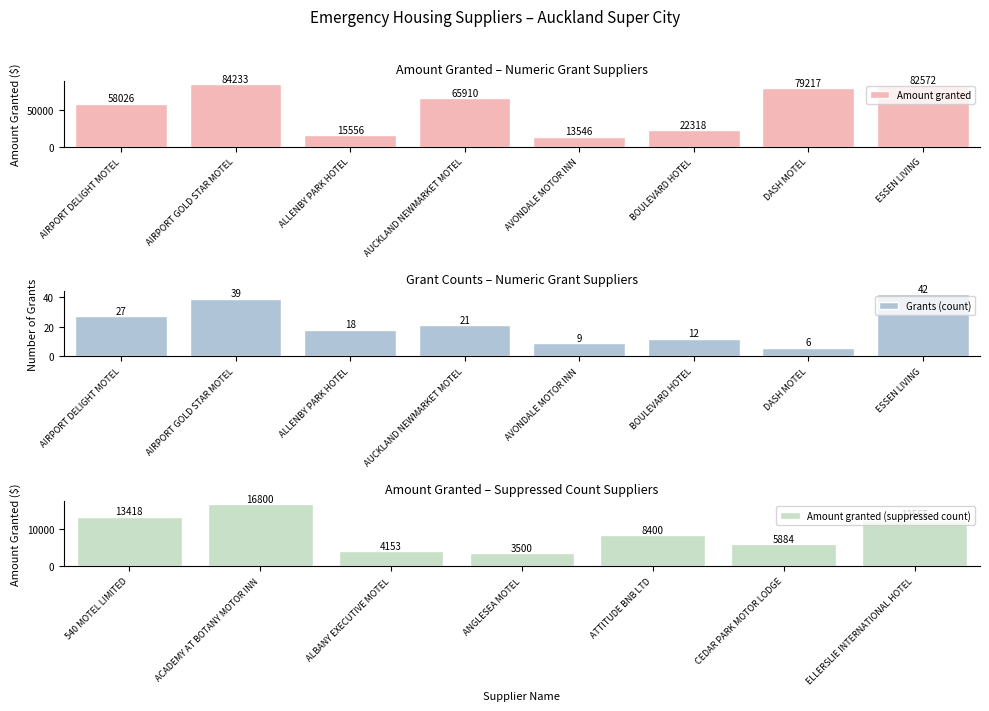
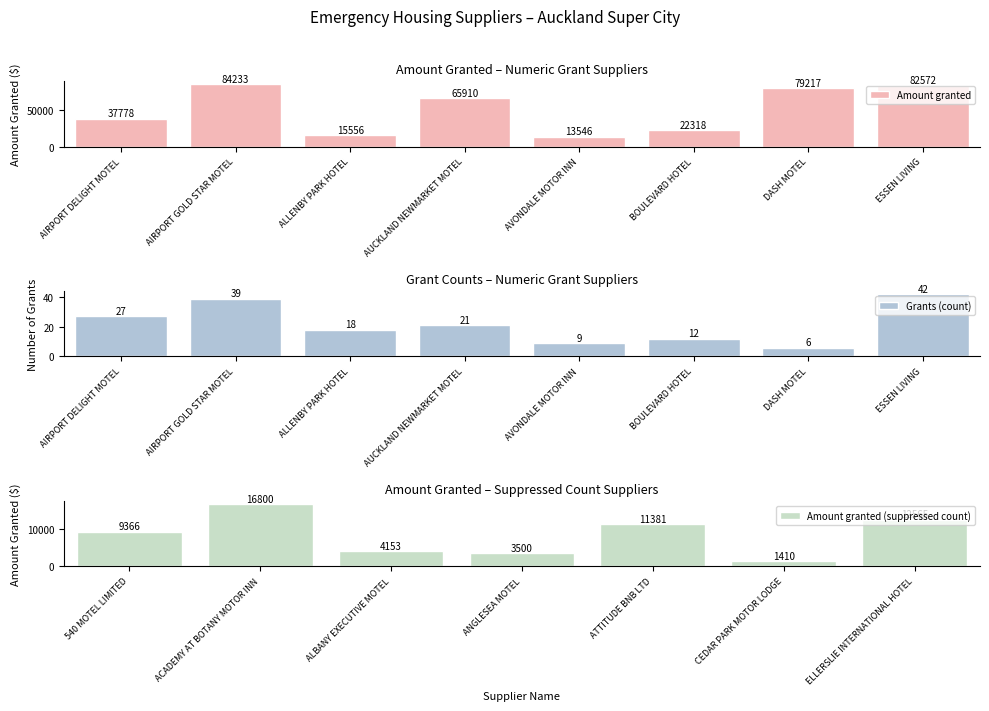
Amount Granted – Numeric Grant Suppliers, AIRPORT DELIGHT MOTEL: 58026 -> 37778
Amount Granted – Suppressed Count Suppliers, 540 MOTEL LIMITED: 13418 -> 9366
Amount Granted – Suppressed Count Suppliers, ATTITUDE BNB LTD: 8400 -> 11381
Amount Granted – Suppressed Count Suppliers, CEDAR PARK MOTOR LODGE: 5884 -> 1410
